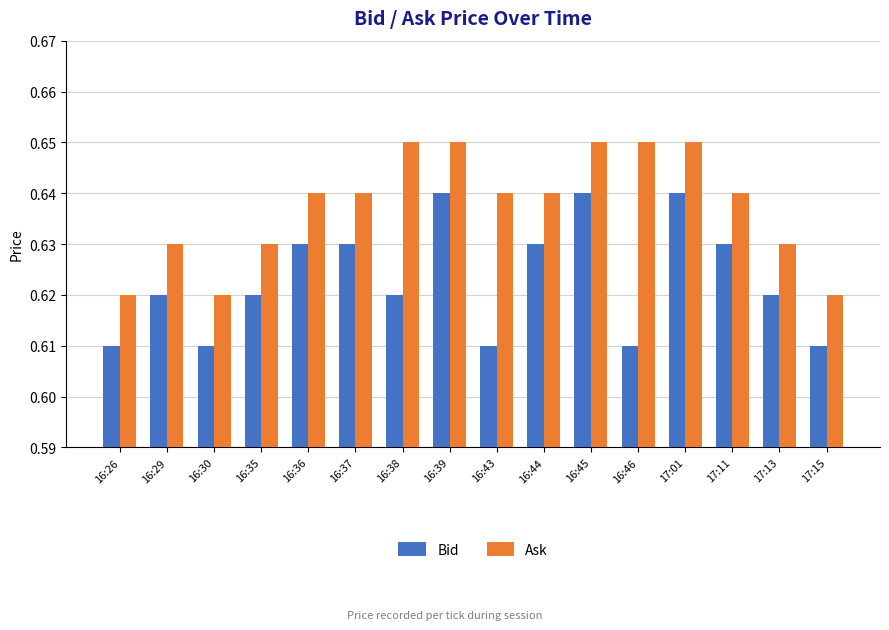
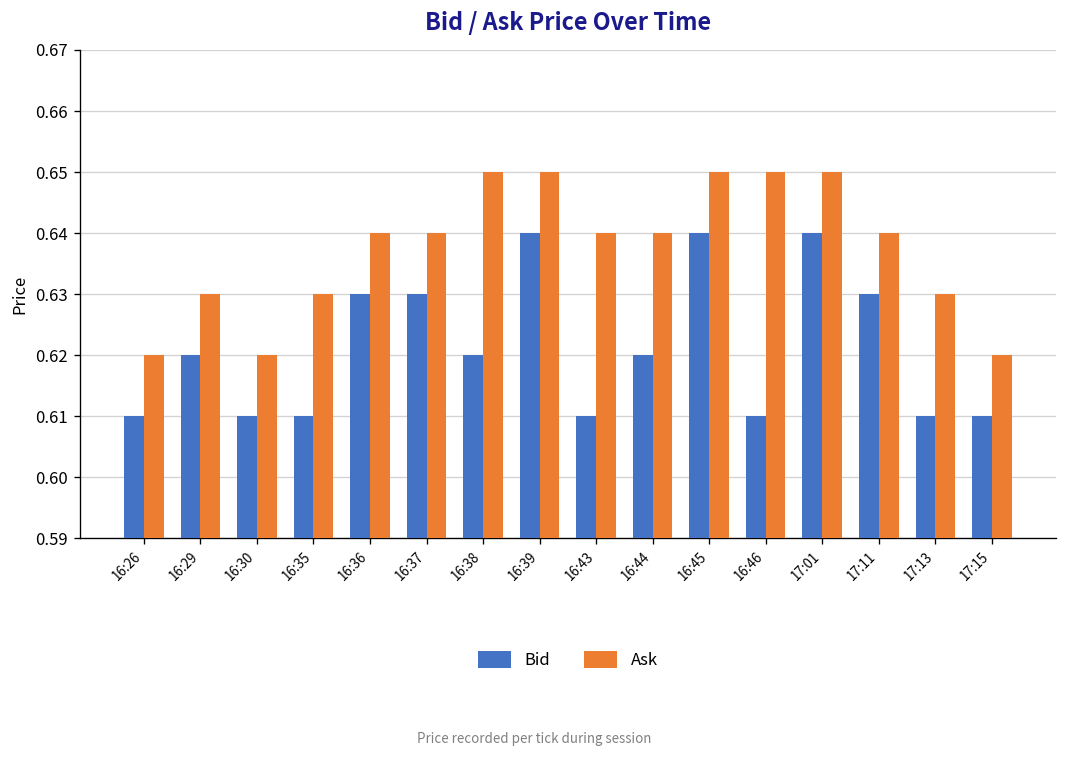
Bid, 16:35: 0.62 -> 0.61
Bid, 16:44: 0.63 -> 0.62
Bid, 17:13: 0.62 -> 0.61
